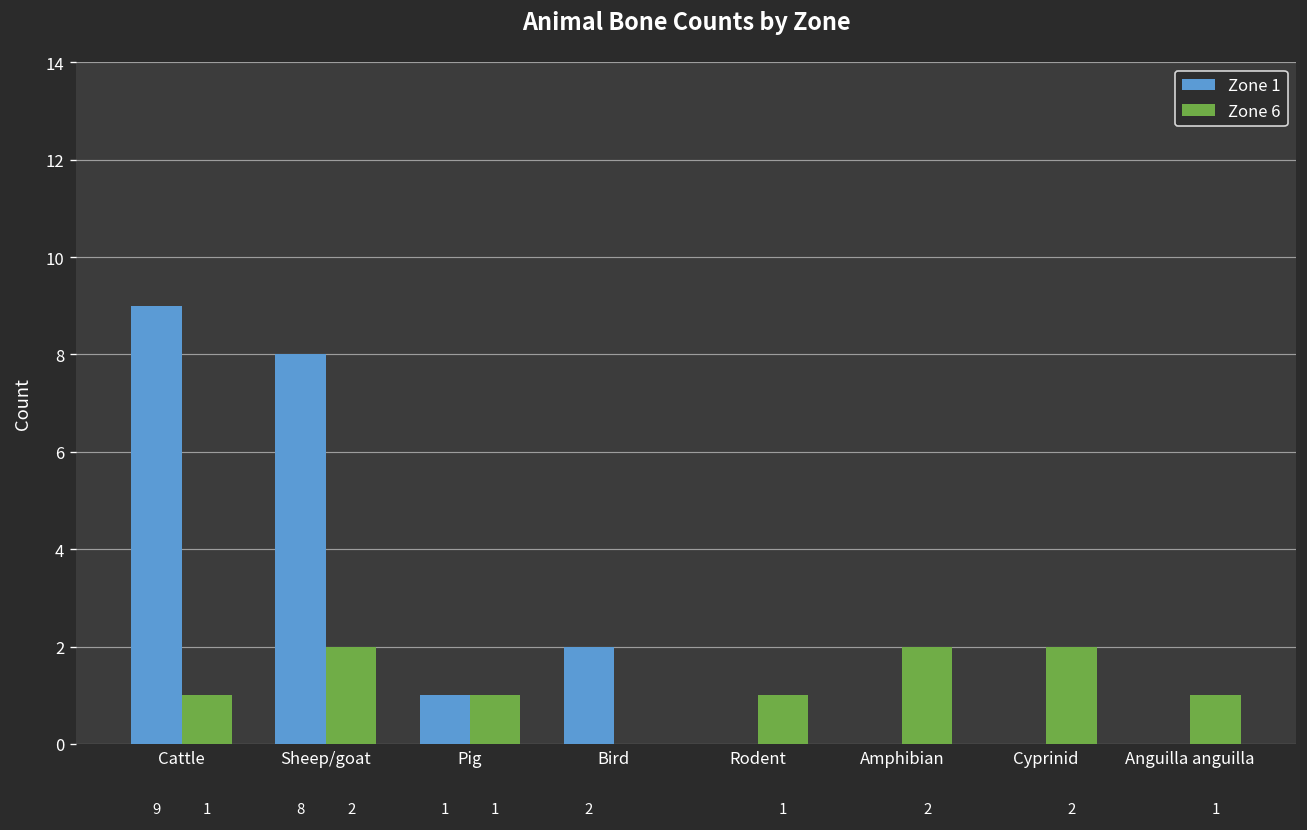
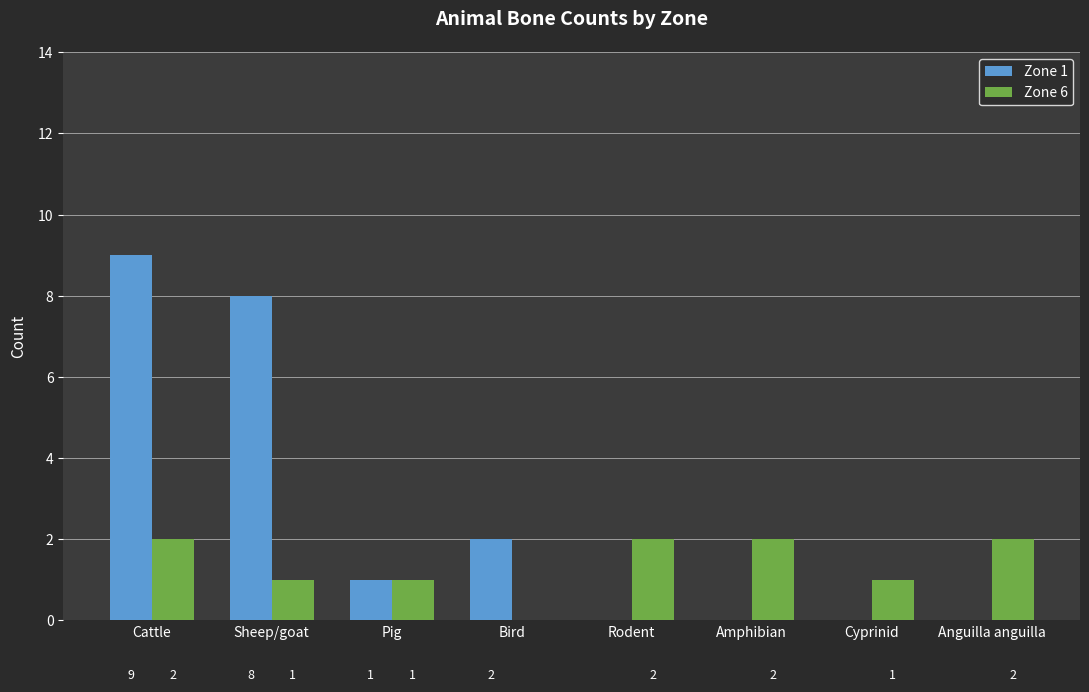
Zone 6, Cattle: 1 -> 2
Zone 6, Sheep/goat: 2 -> 1
Zone 6, Rodent: 1 -> 2
Zone 6, Cyprinid: 2 -> 1
Zone 6, Anguilla anguilla: 1 -> 2
